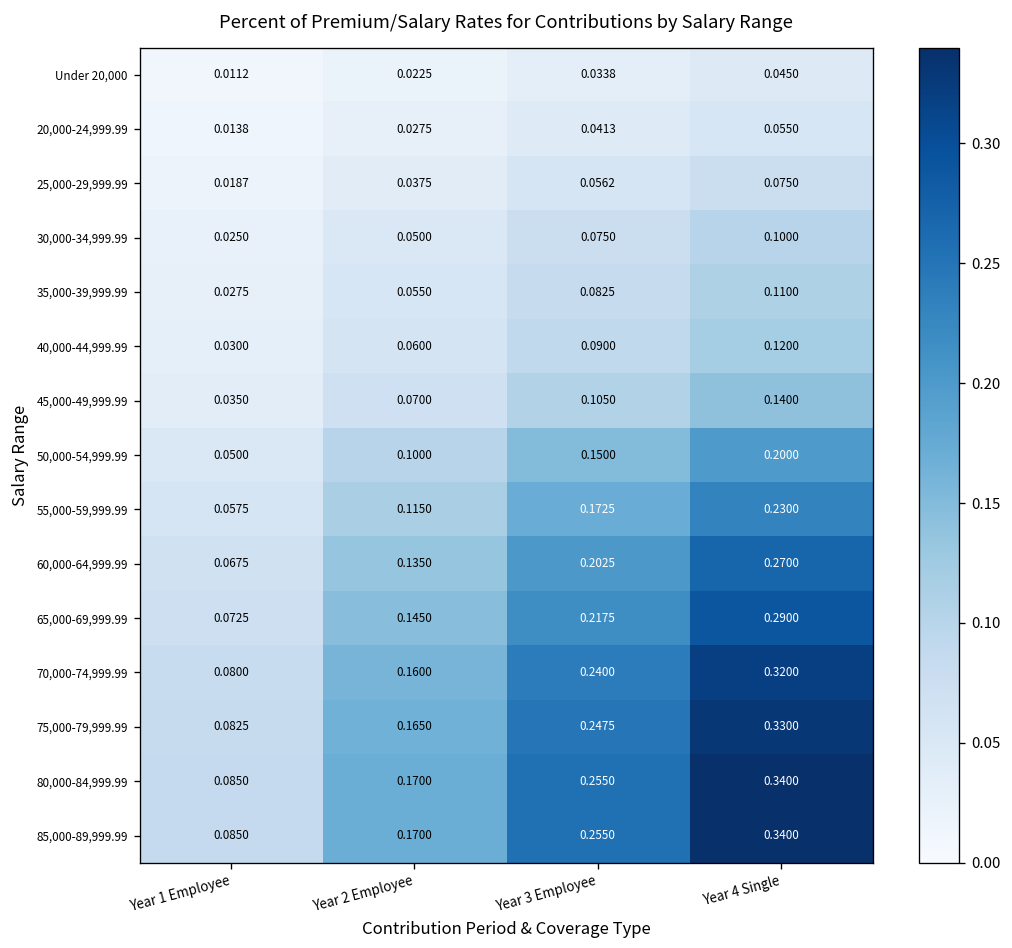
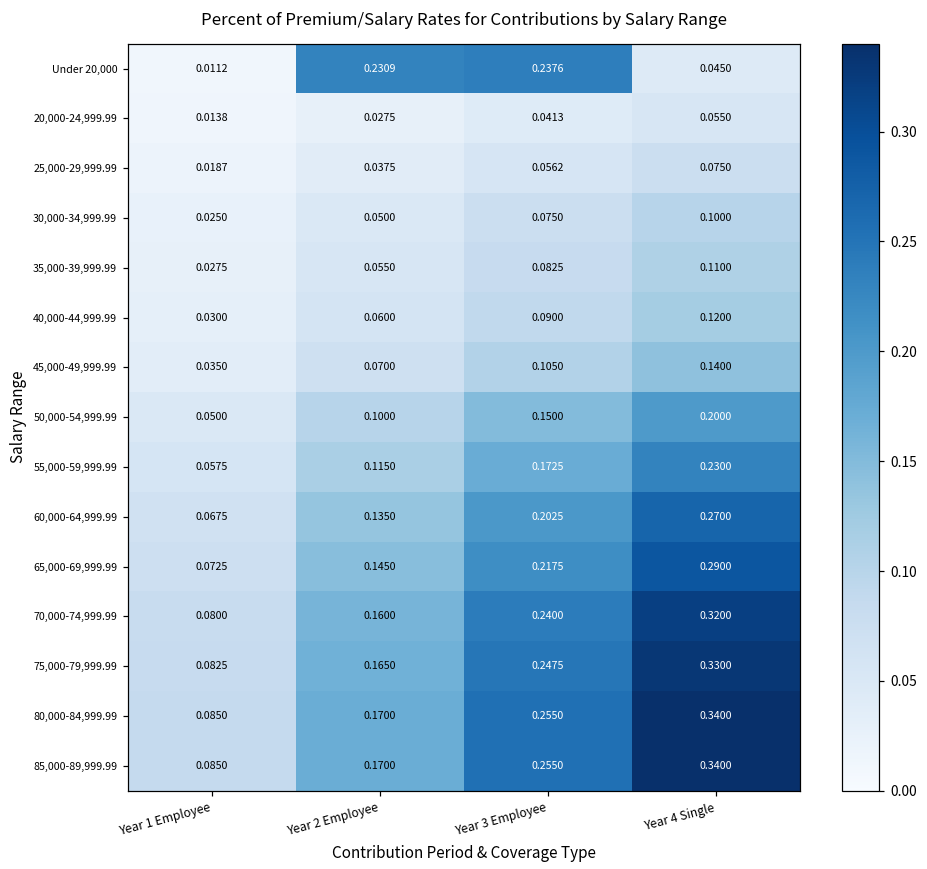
Under 20,000, Year 2 Employee: 0.0225 -> 0.2309
Under 20,000, Year 3 Employee: 0.0338 -> 0.2376
